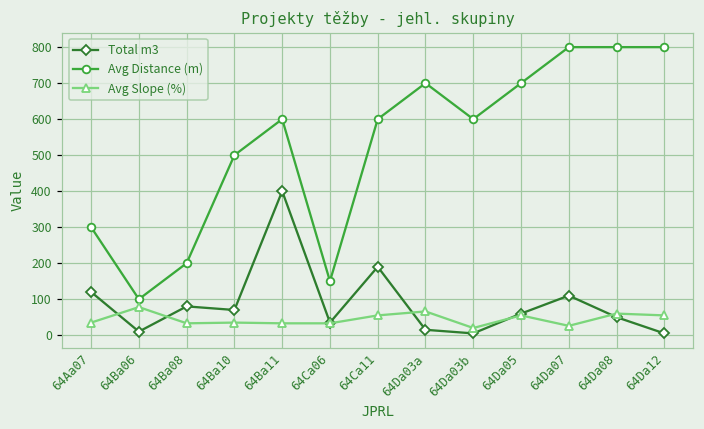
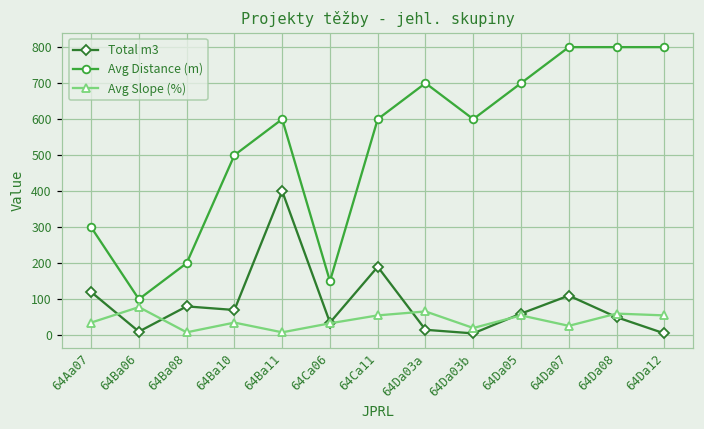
Avg Slope (%), 64Ba08: 30 -> 10
Avg Slope (%), 64Ba11: 30 -> 10
